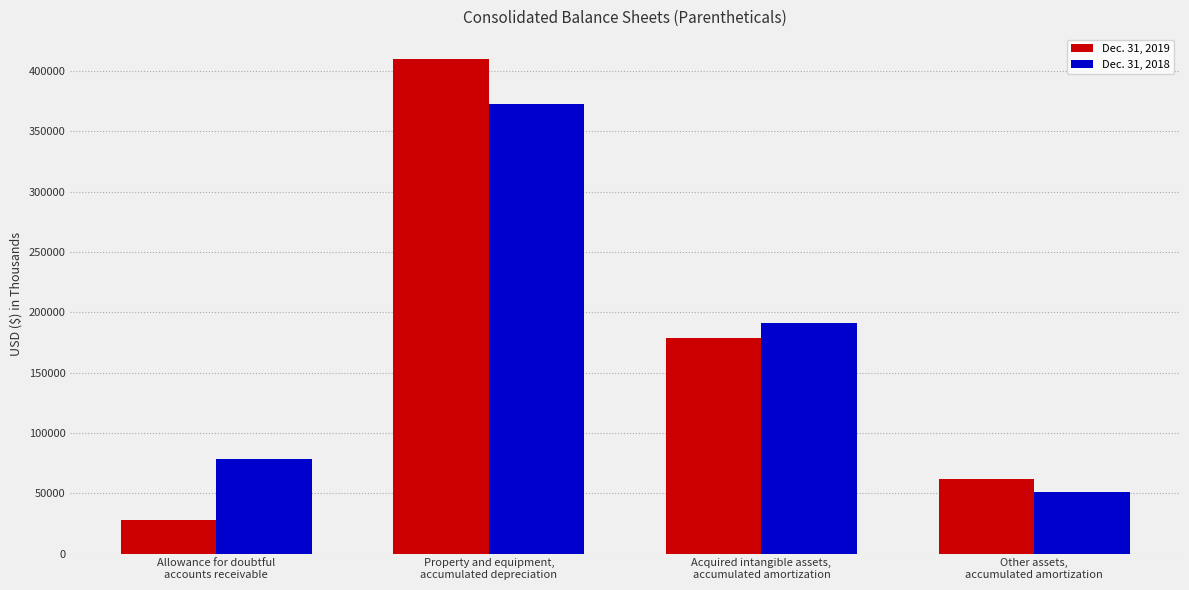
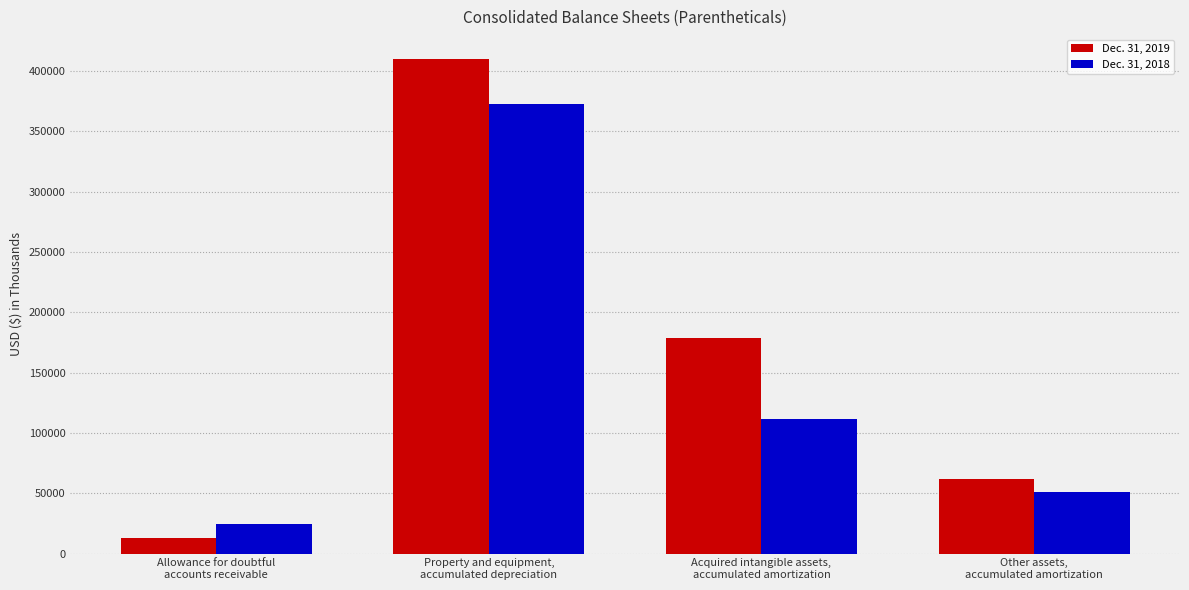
Dec. 31, 2019, Allowance for doubtful accounts receivable: 28000 -> 13000
Dec. 31, 2018, Allowance for doubtful accounts receivable: 78000 -> 24000
Dec. 31, 2018, Acquired intangible assets, accumulated amortization: 191000 -> 112000
